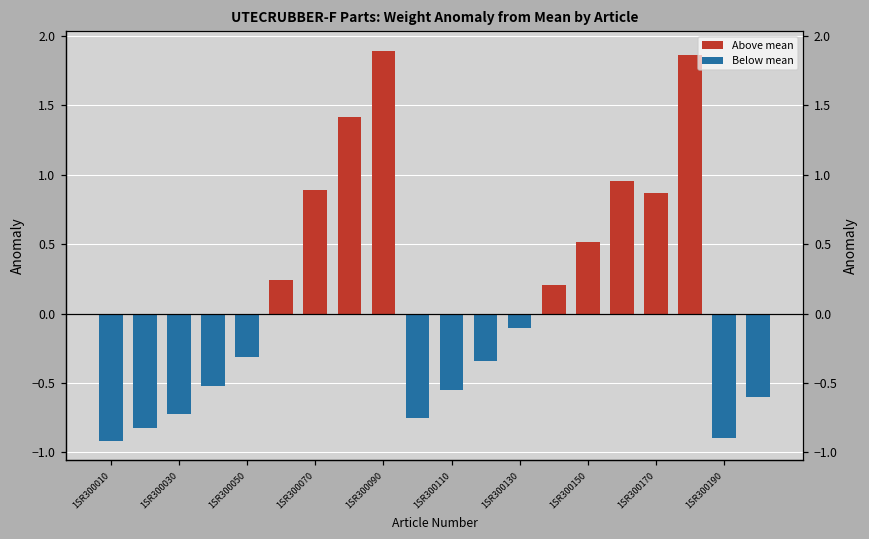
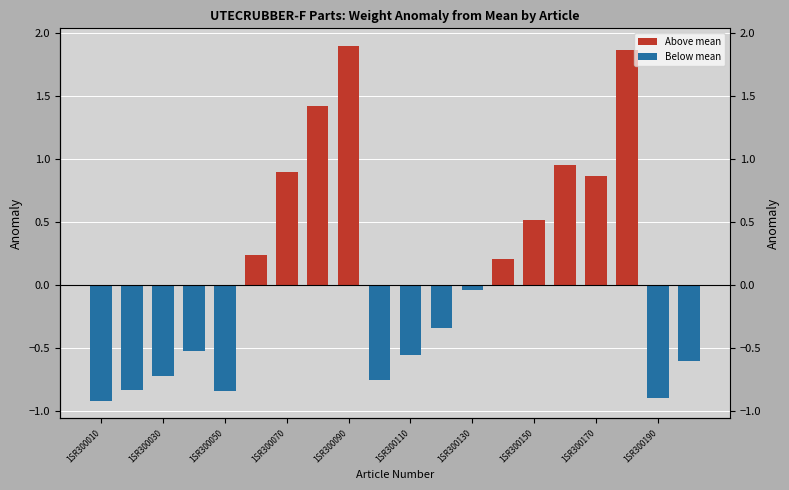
1SR300050: -0.31 -> -0.84
1SR300130: -0.10 -> -0.04
